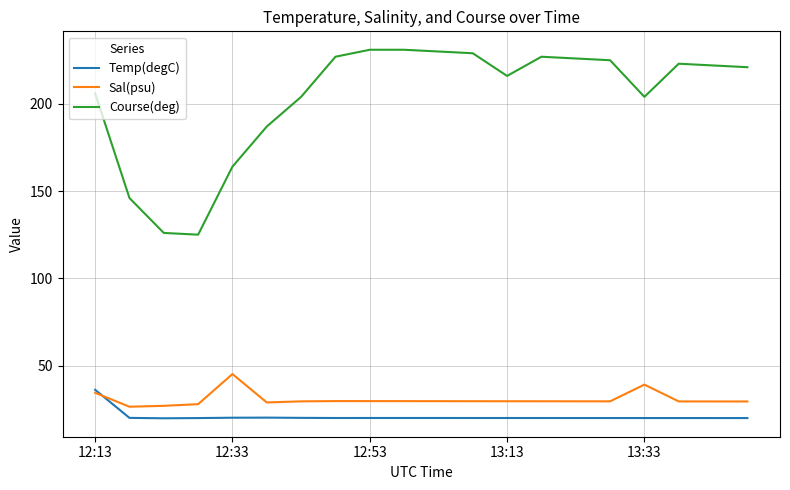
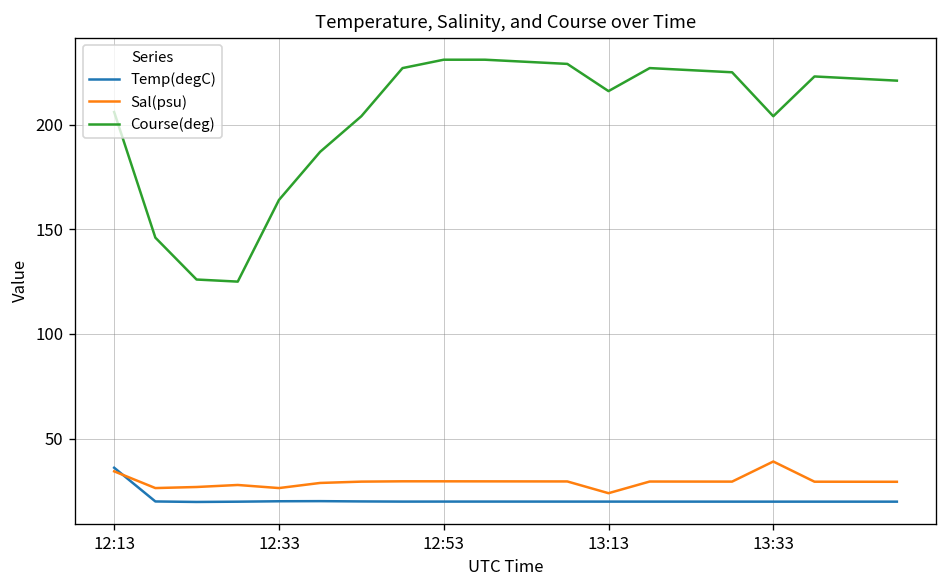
Sal(psu), 12:33: 45 -> 26
Sal(psu), 13:13: 30 -> 24
